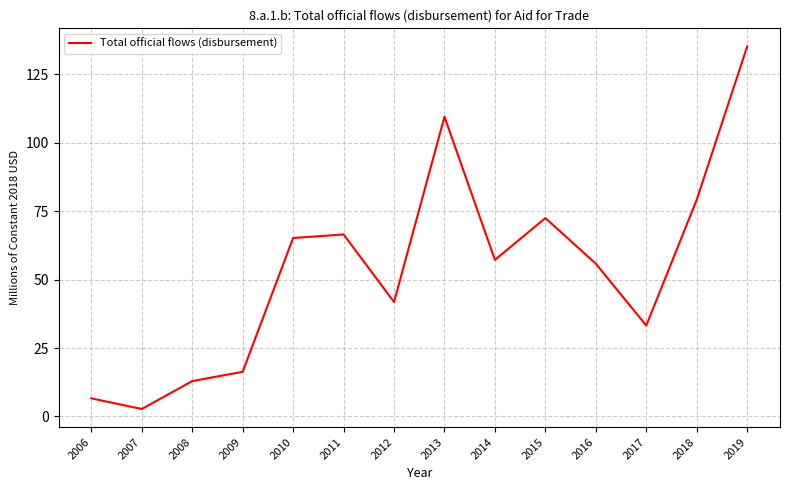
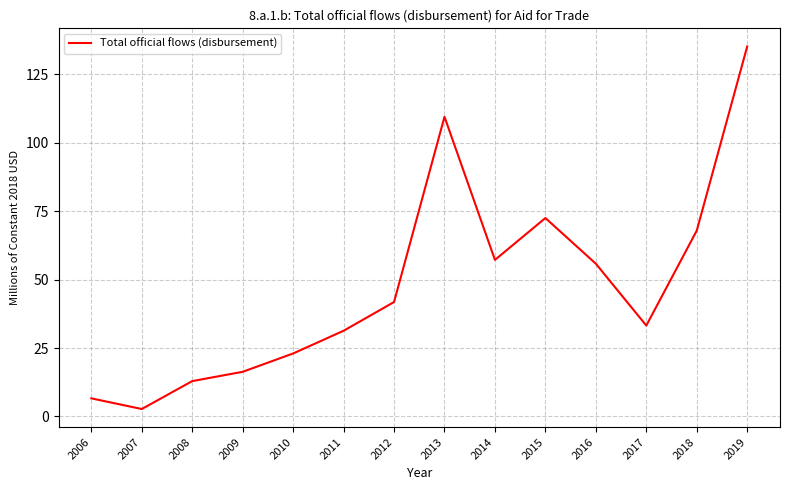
2010: 65 -> 23
2011: 67 -> 31
2018: 79 -> 68
